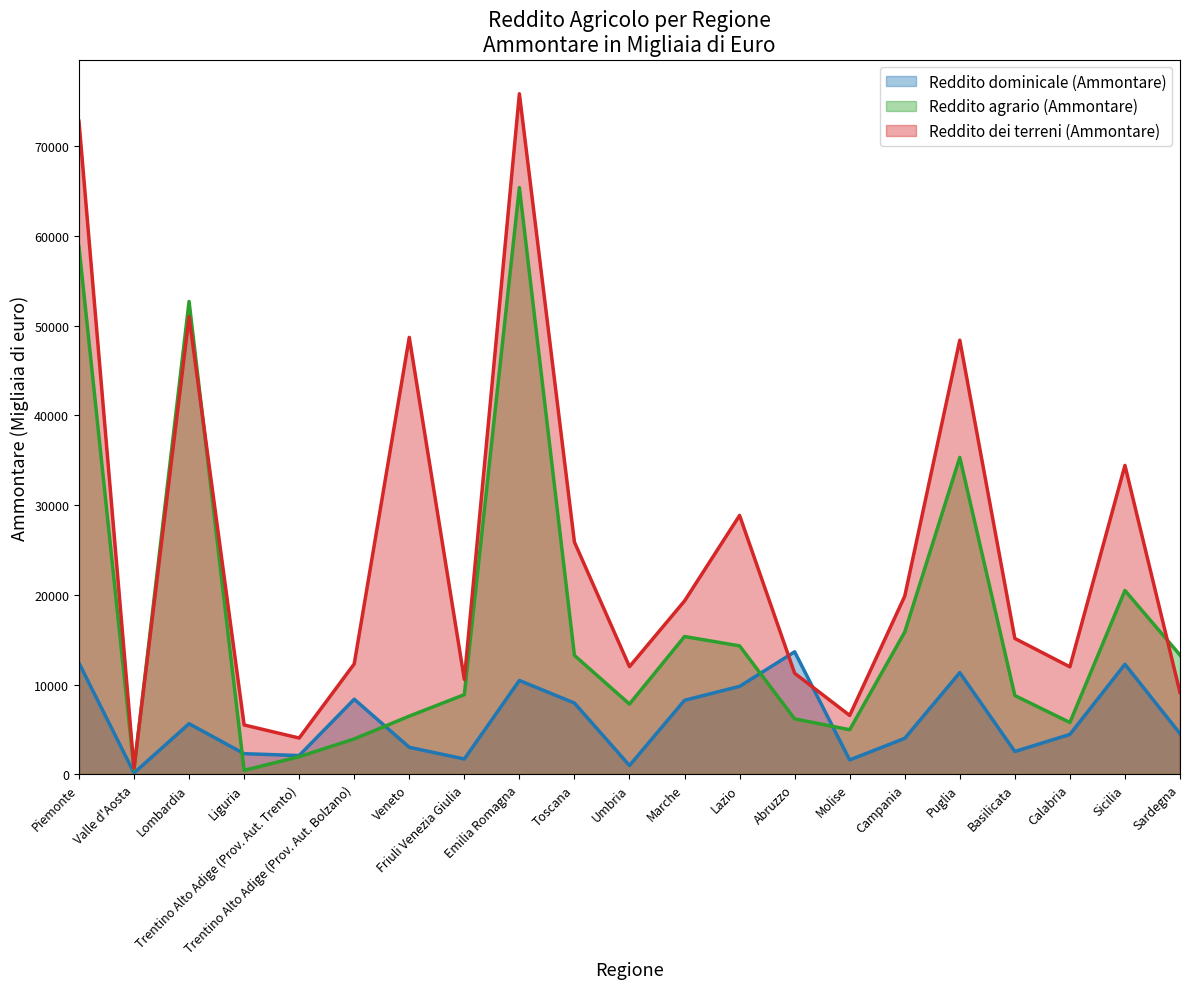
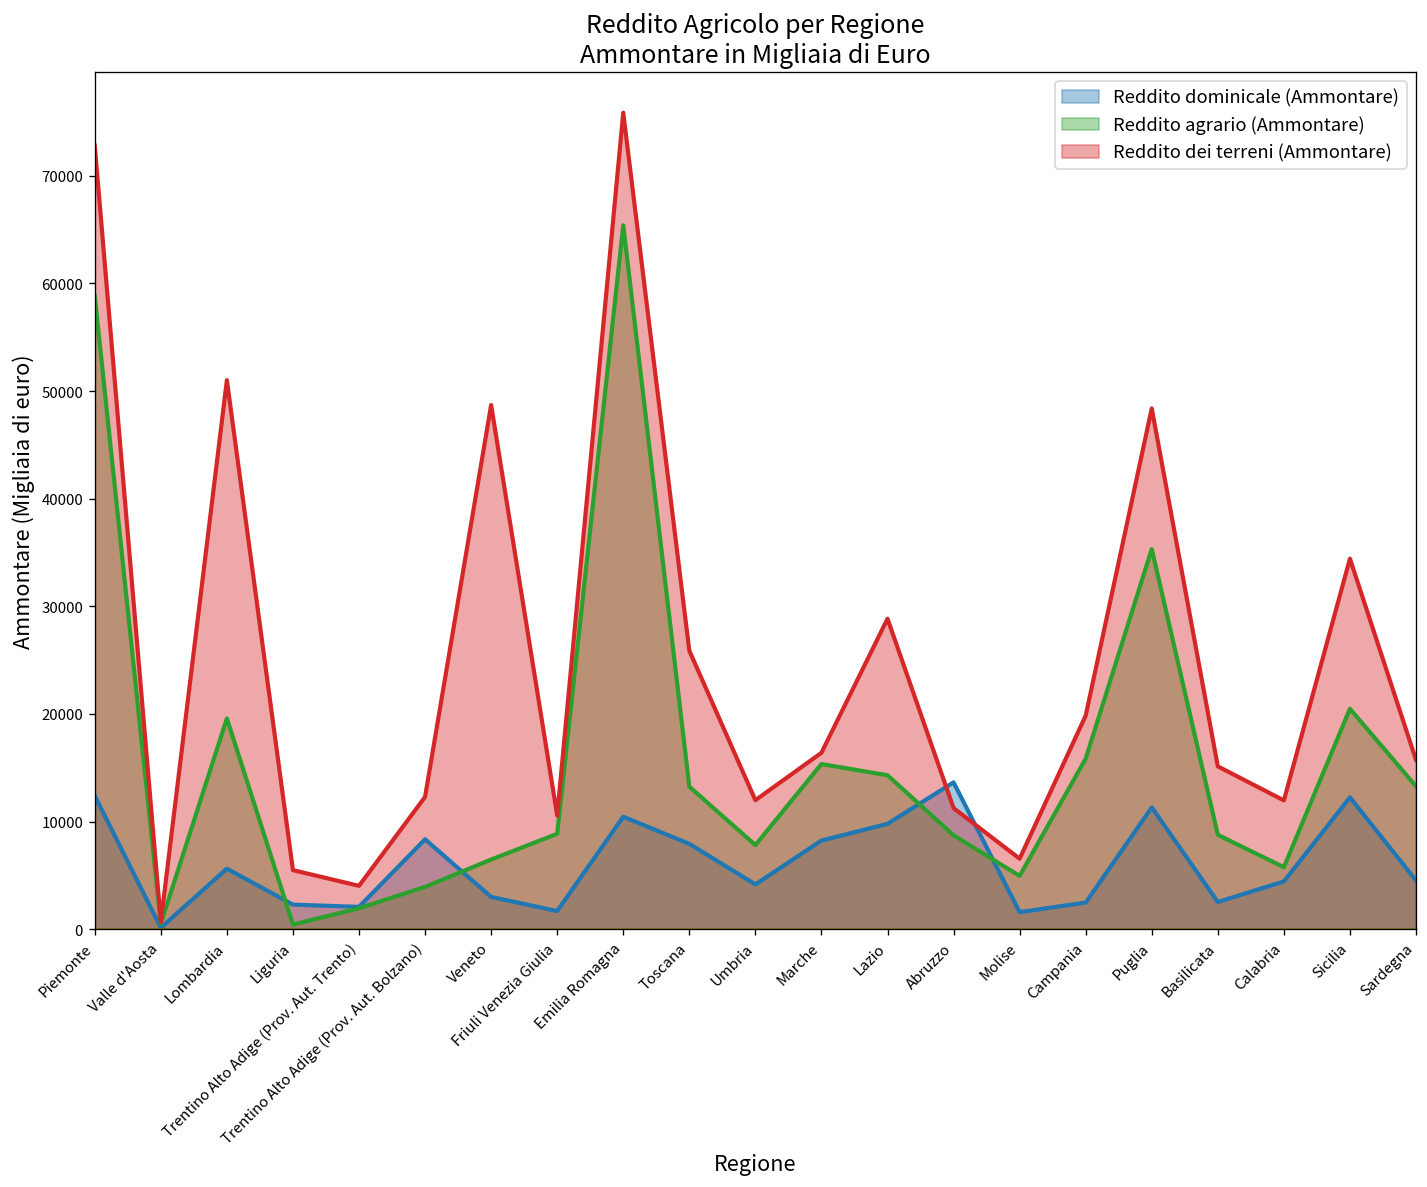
Reddito agrario (Ammontare), Lombardia: 53000 -> 20000
Reddito dominicale (Ammontare), Umbria: 1000 -> 4000
Reddito dei terreni (Ammontare), Marche: 19000 -> 16000
Reddito agrario (Ammontare), Abruzzo: 6000 -> 9000
Reddito dominicale (Ammontare), Campania: 4000 -> 2000
Reddito dei terreni (Ammontare), Sardegna: 9000 -> 16000
